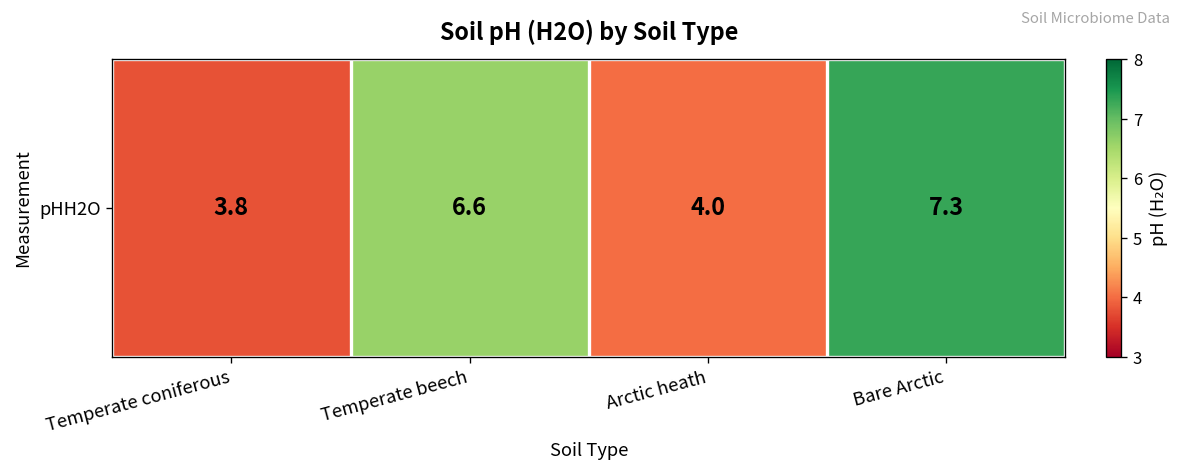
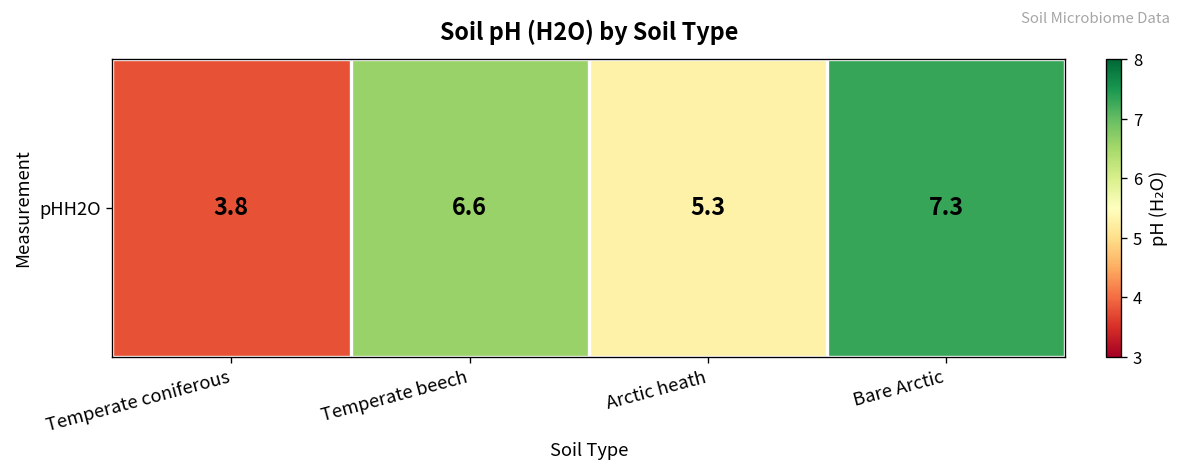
pHH2O, Arctic heath: 4.0 -> 5.3
